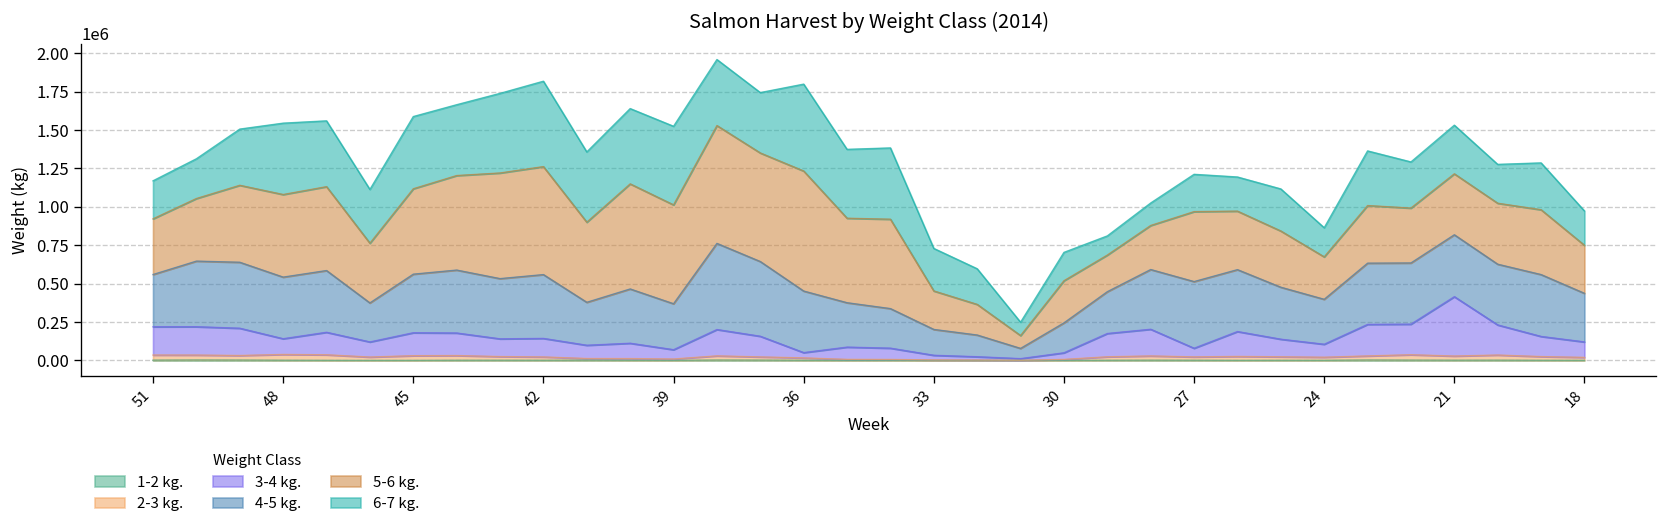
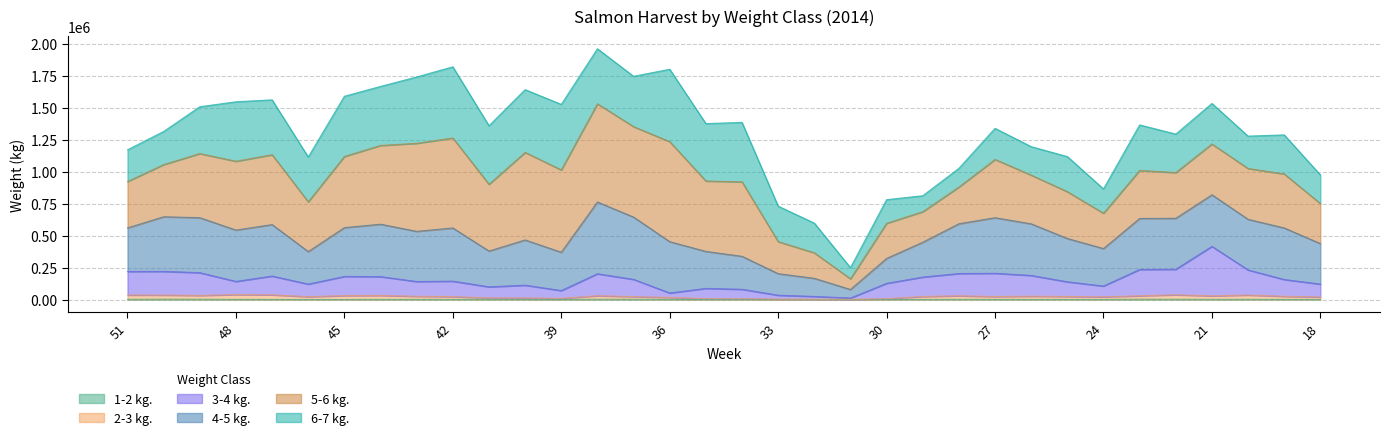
3-4 kg., 30: 40000 -> 120000
3-4 kg., 27: 60000 -> 180000
